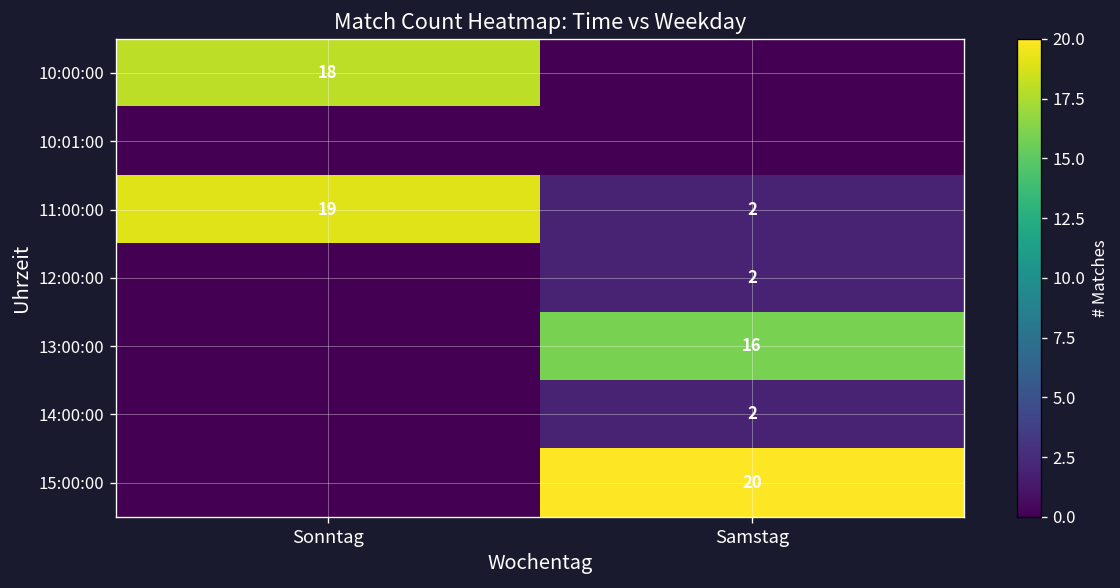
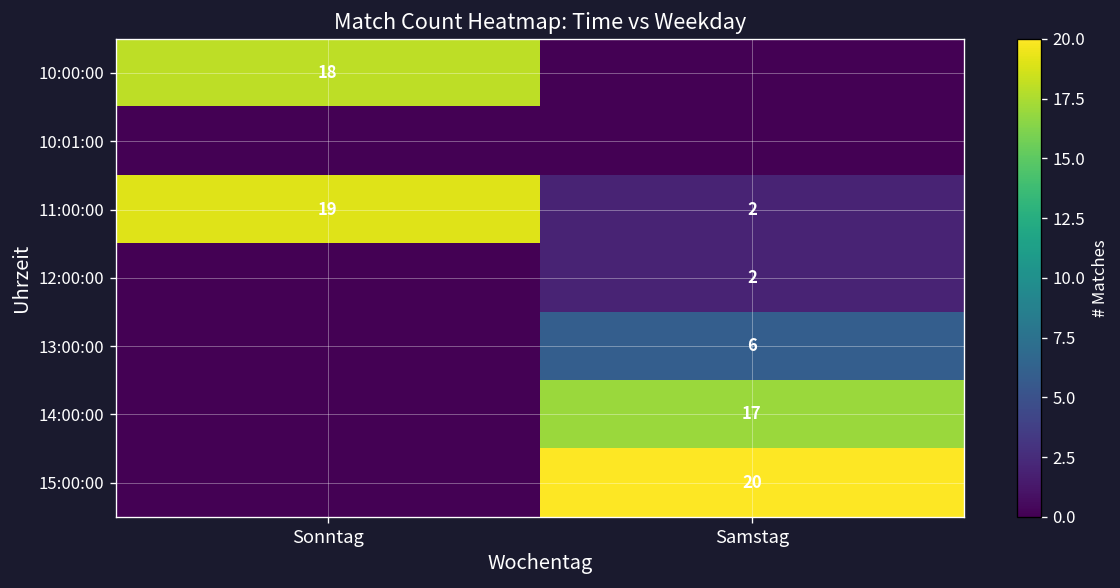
13:00:00, Samstag: 16 -> 6
14:00:00, Samstag: 2 -> 17
